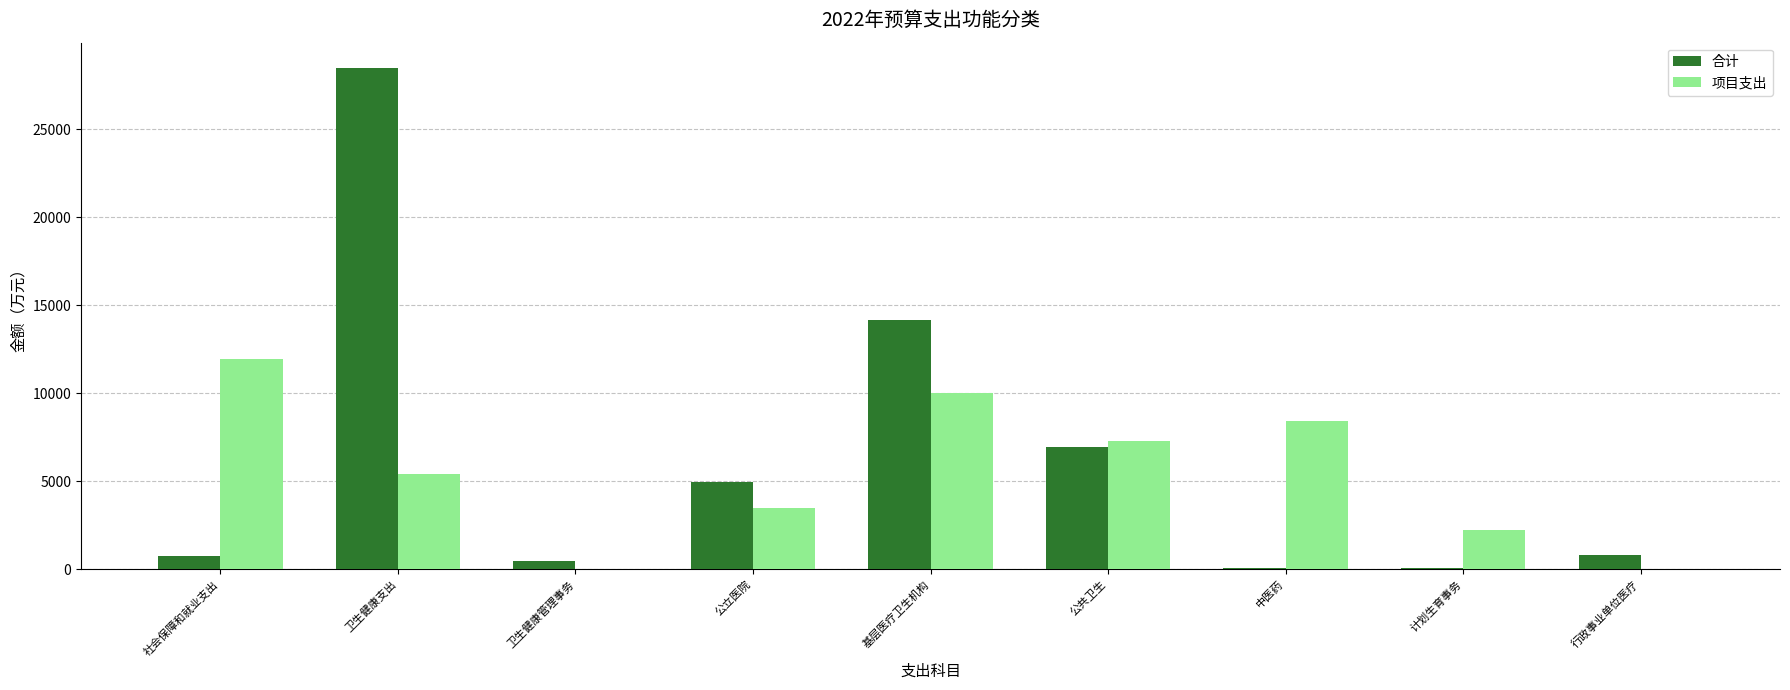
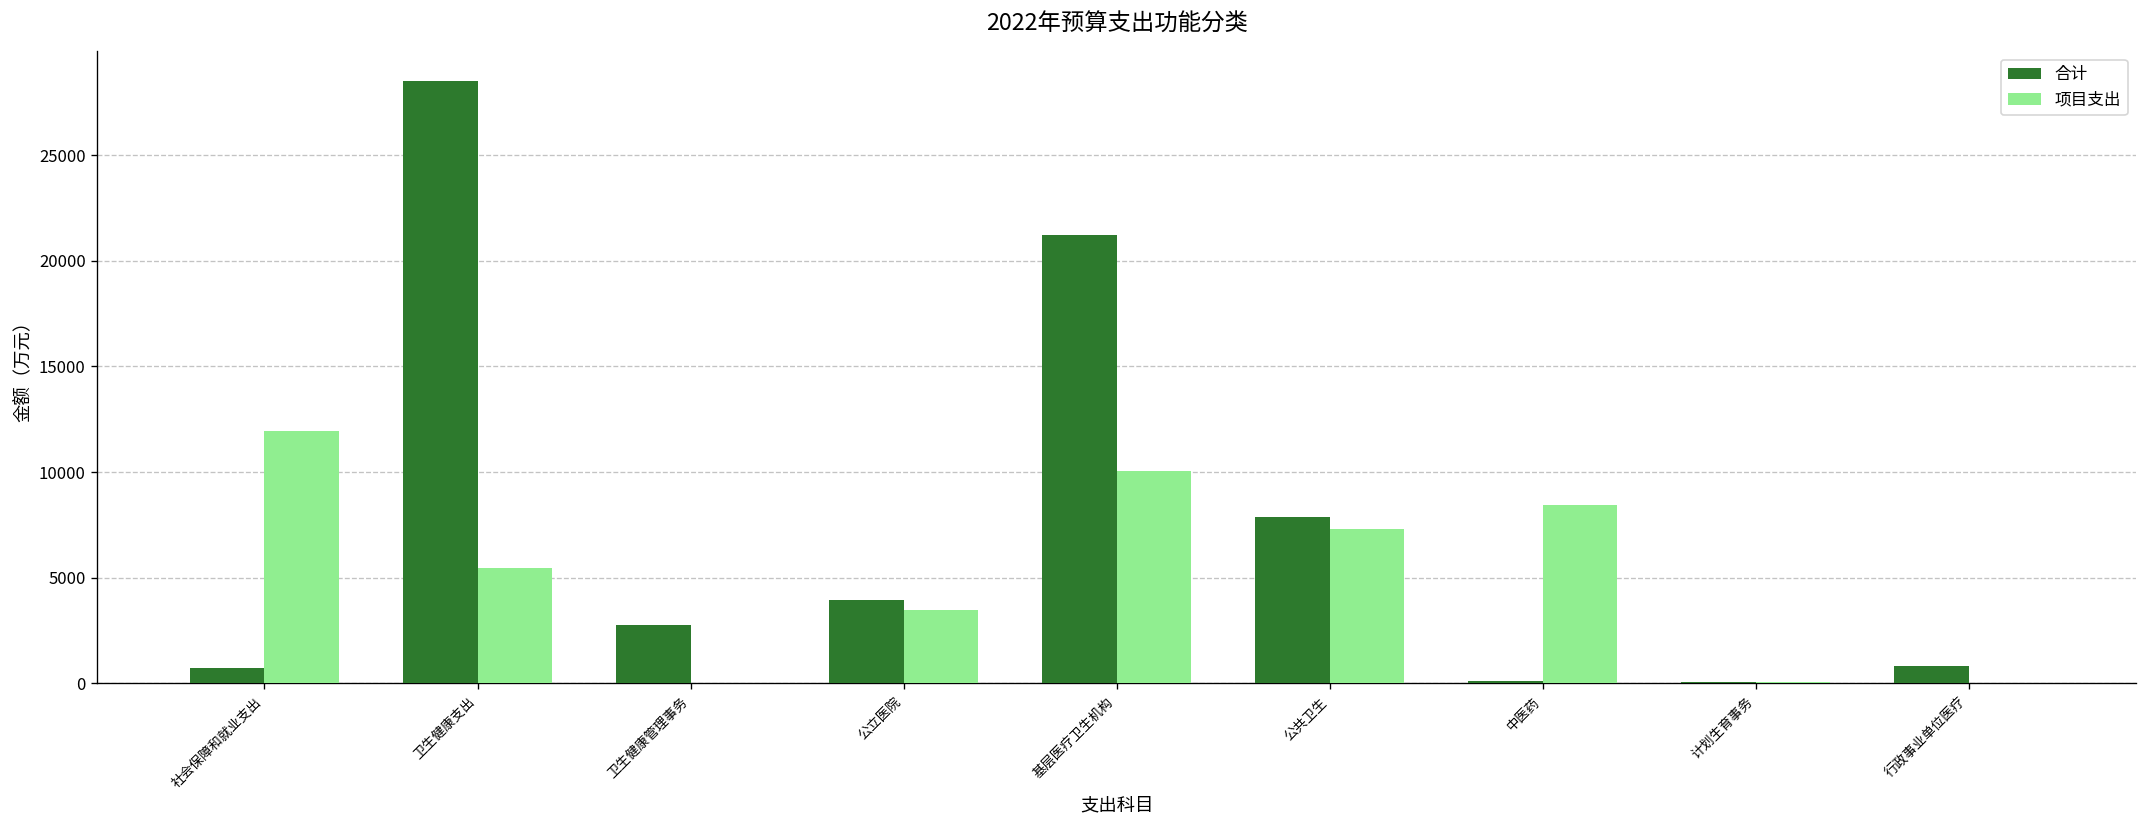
合计, 卫生健康管理事务: 500 -> 2800
合计, 公立医院: 5000 -> 3900
合计, 基层医疗卫生机构: 14200 -> 21200
合计, 公共卫生: 7000 -> 7900
项目支出, 计划生育事务: 2300 -> 100
